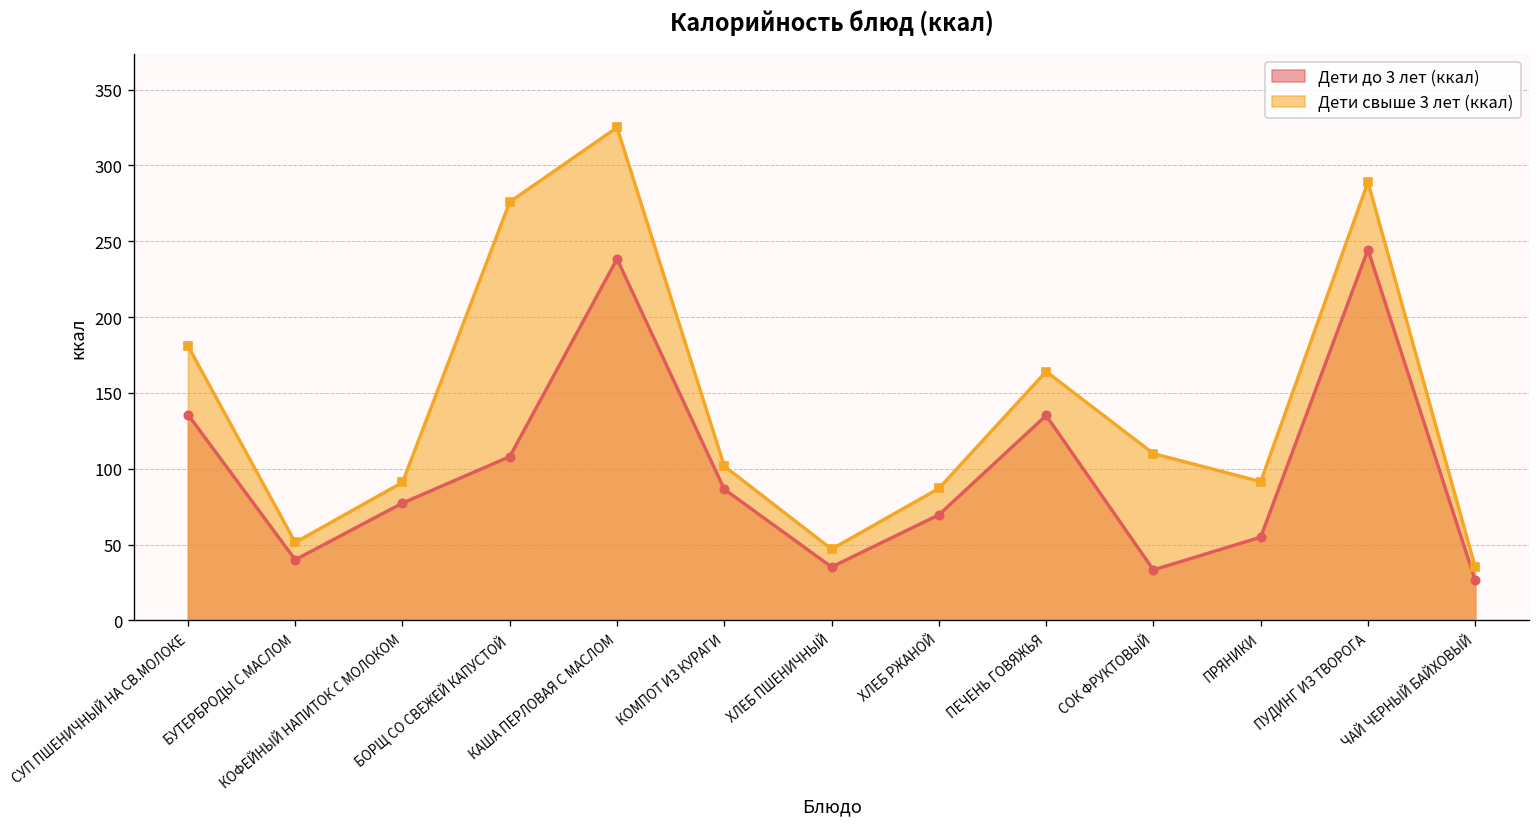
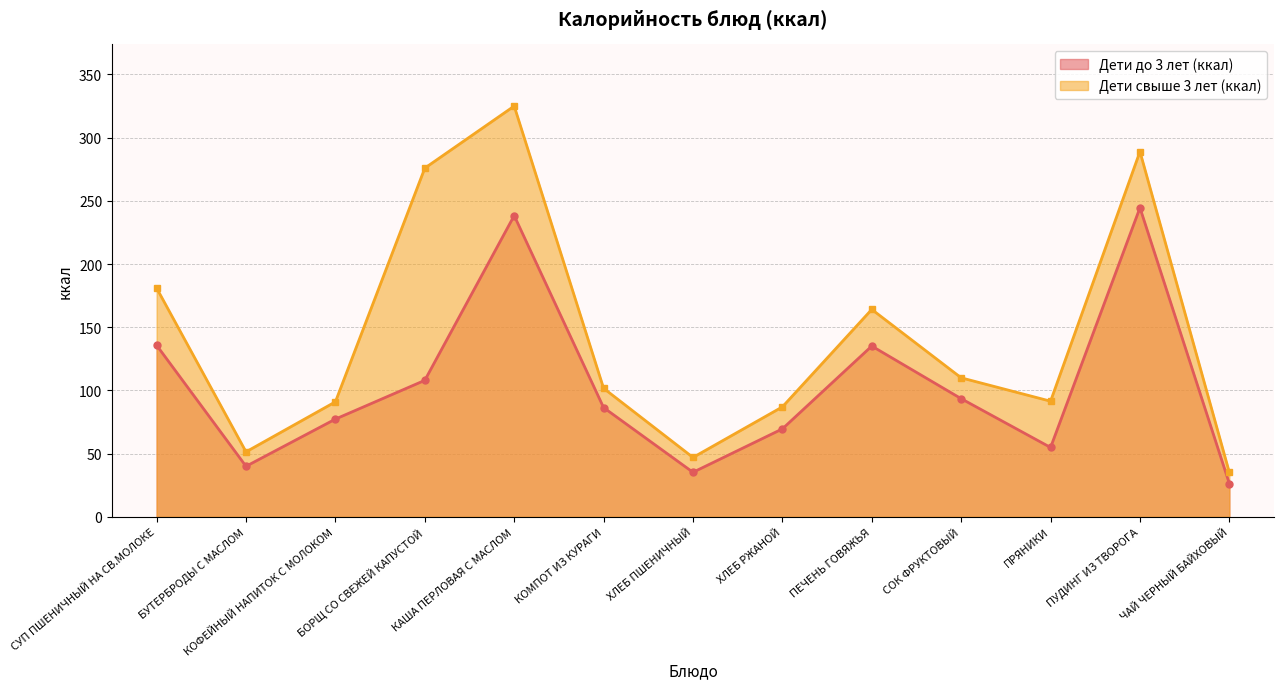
Дети до 3 лет (ккал), СОК ФРУКТОВЫЙ: 33 -> 94
